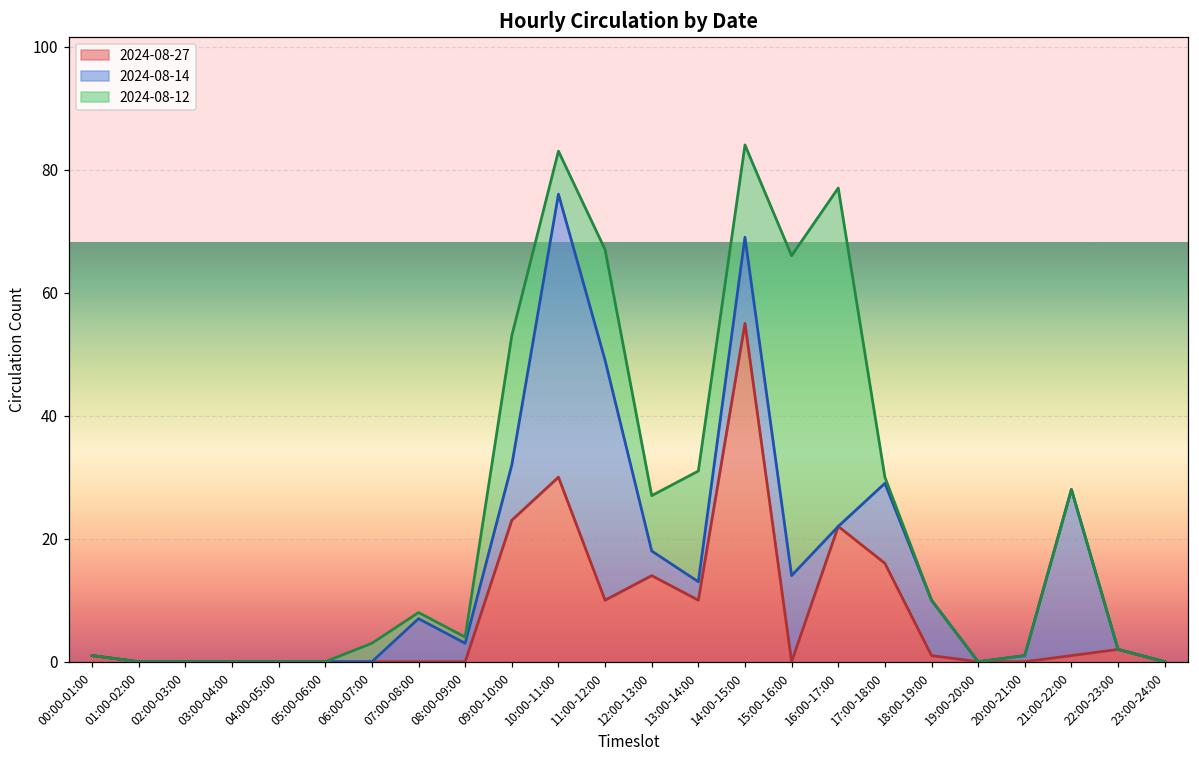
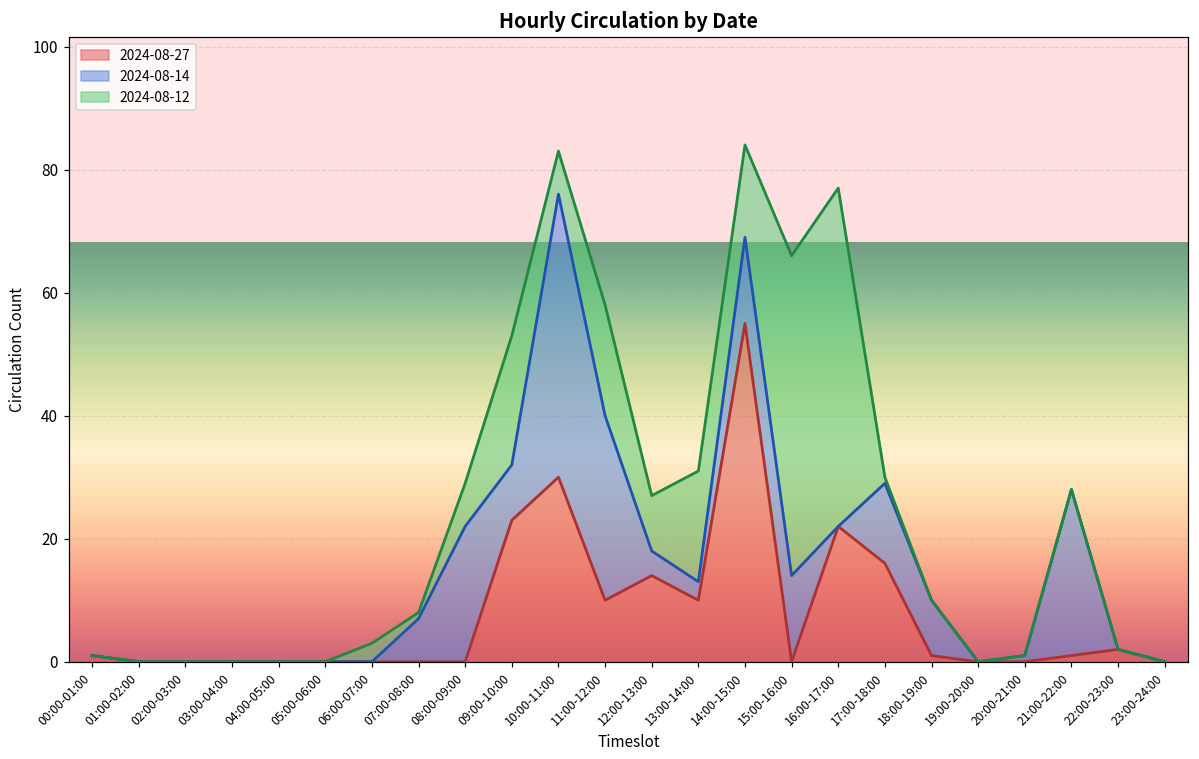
2024-08-14, 08:00-09:00: 3 -> 22
2024-08-12, 08:00-09:00: 1 -> 7
2024-08-14, 11:00-12:00: 39 -> 30
